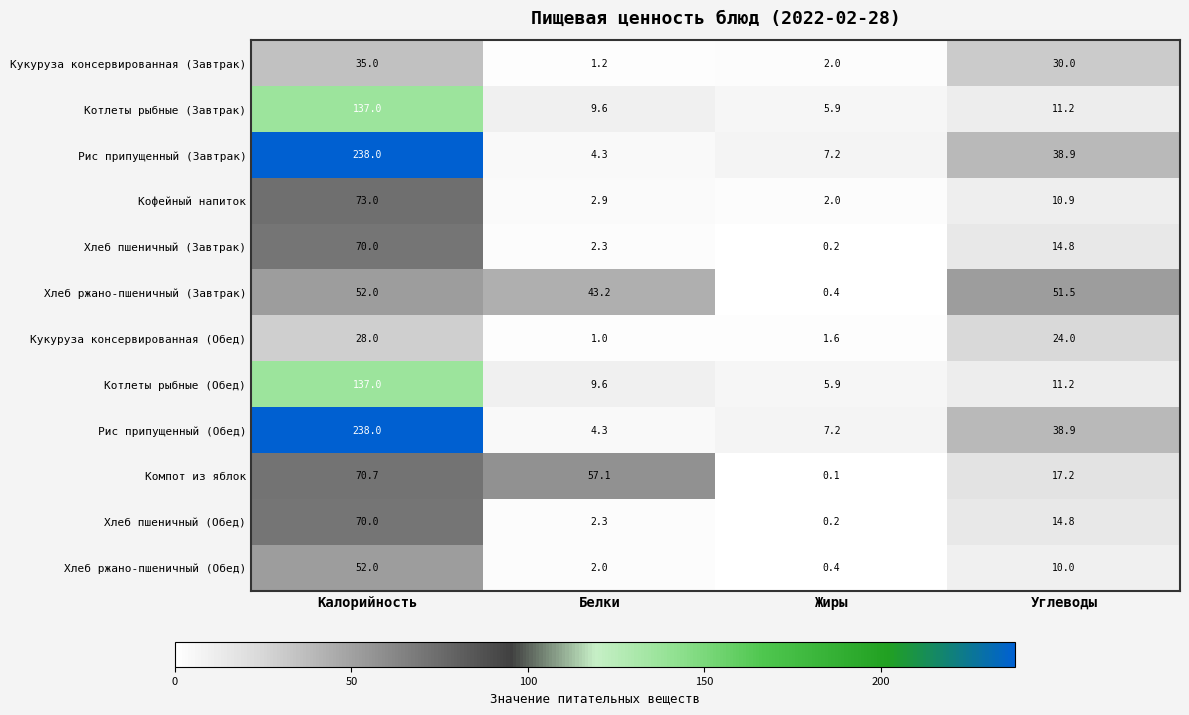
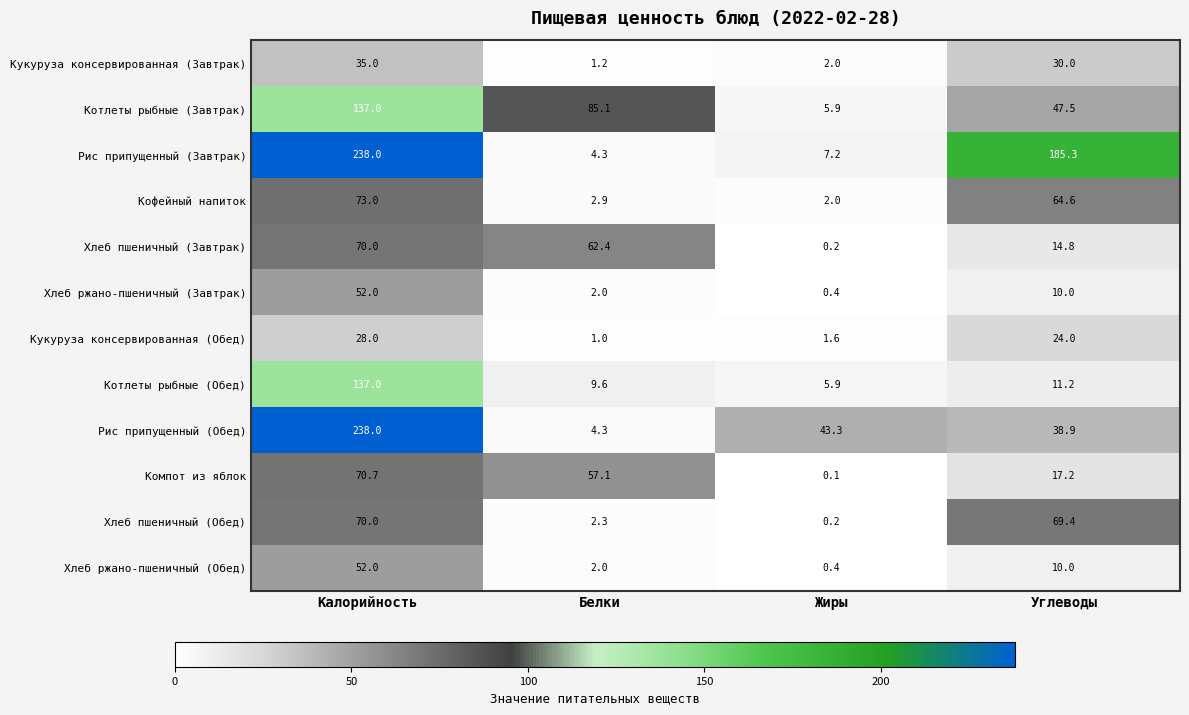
Котлеты рыбные (Завтрак), Белки: 9.6 -> 85.1
Котлеты рыбные (Завтрак), Углеводы: 11.2 -> 47.5
Рис припущенный (Завтрак), Углеводы: 38.9 -> 185.3
Кофейный напиток, Углеводы: 10.9 -> 64.6
Хлеб пшеничный (Завтрак), Белки: 2.3 -> 62.4
Хлеб ржано-пшеничный (Завтрак), Белки: 43.2 -> 2.0
Хлеб ржано-пшеничный (Завтрак), Углеводы: 51.5 -> 10.0
Рис припущенный (Обед), Жиры: 7.2 -> 43.3
Хлеб пшеничный (Обед), Углеводы: 14.8 -> 69.4
